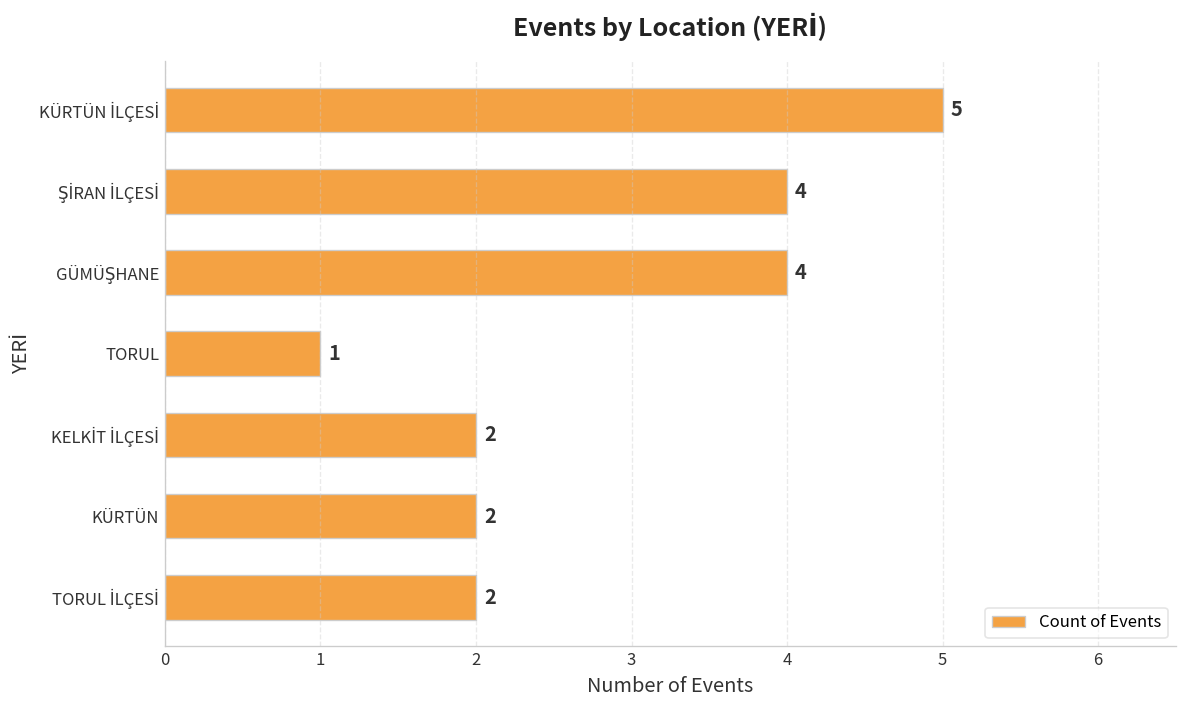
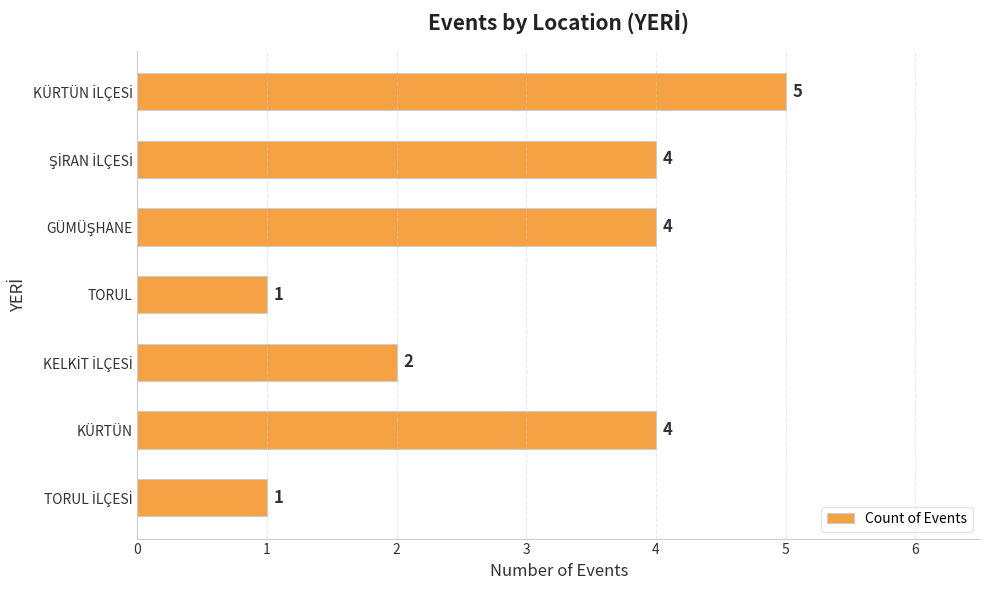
KÜRTÜN: 2 -> 4
TORUL İLÇESİ: 2 -> 1
